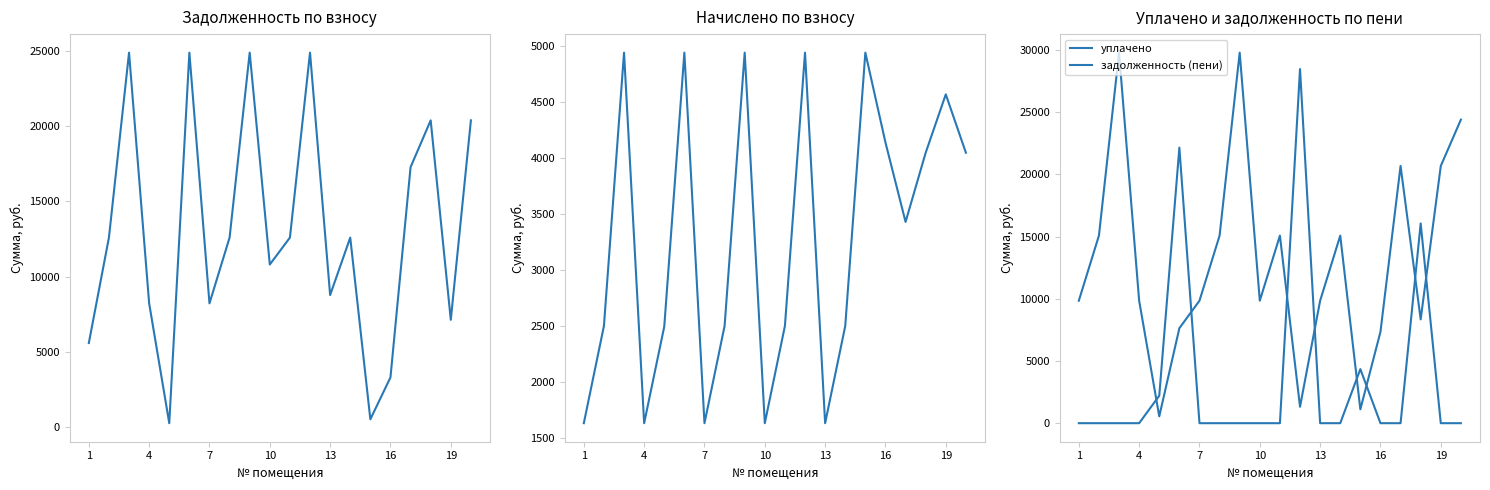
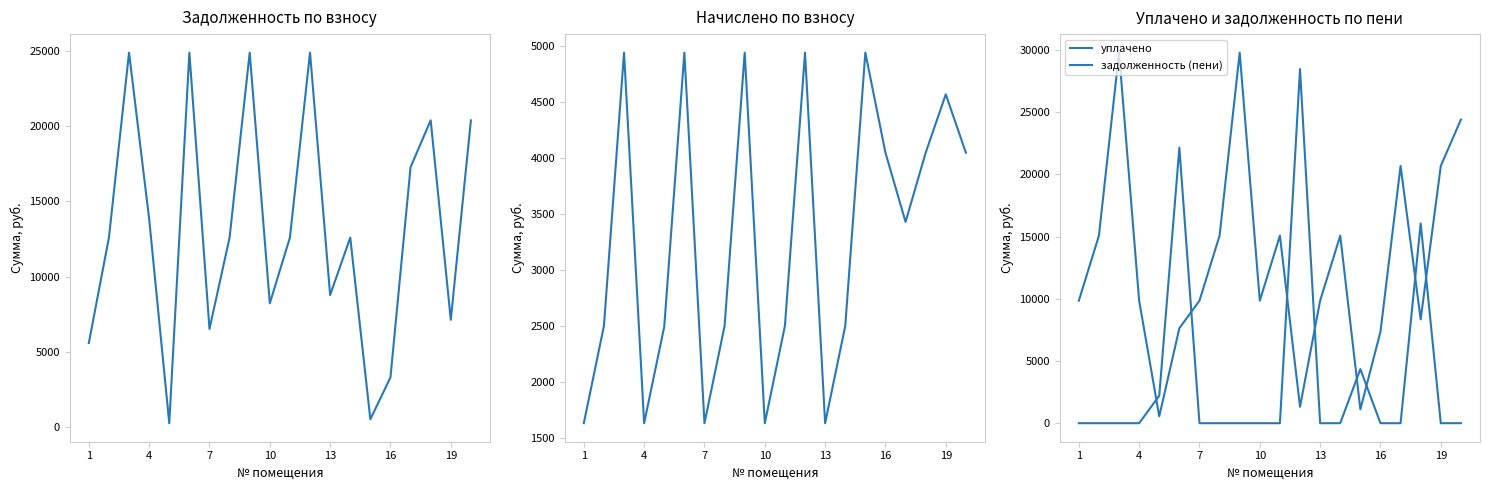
Задолженность по взносу, 4: 8200 -> 13800
Задолженность по взносу, 7: 8200 -> 6500
Задолженность по взносу, 10: 10800 -> 8200
Начислено по взносу, 16: 4140 -> 4050
